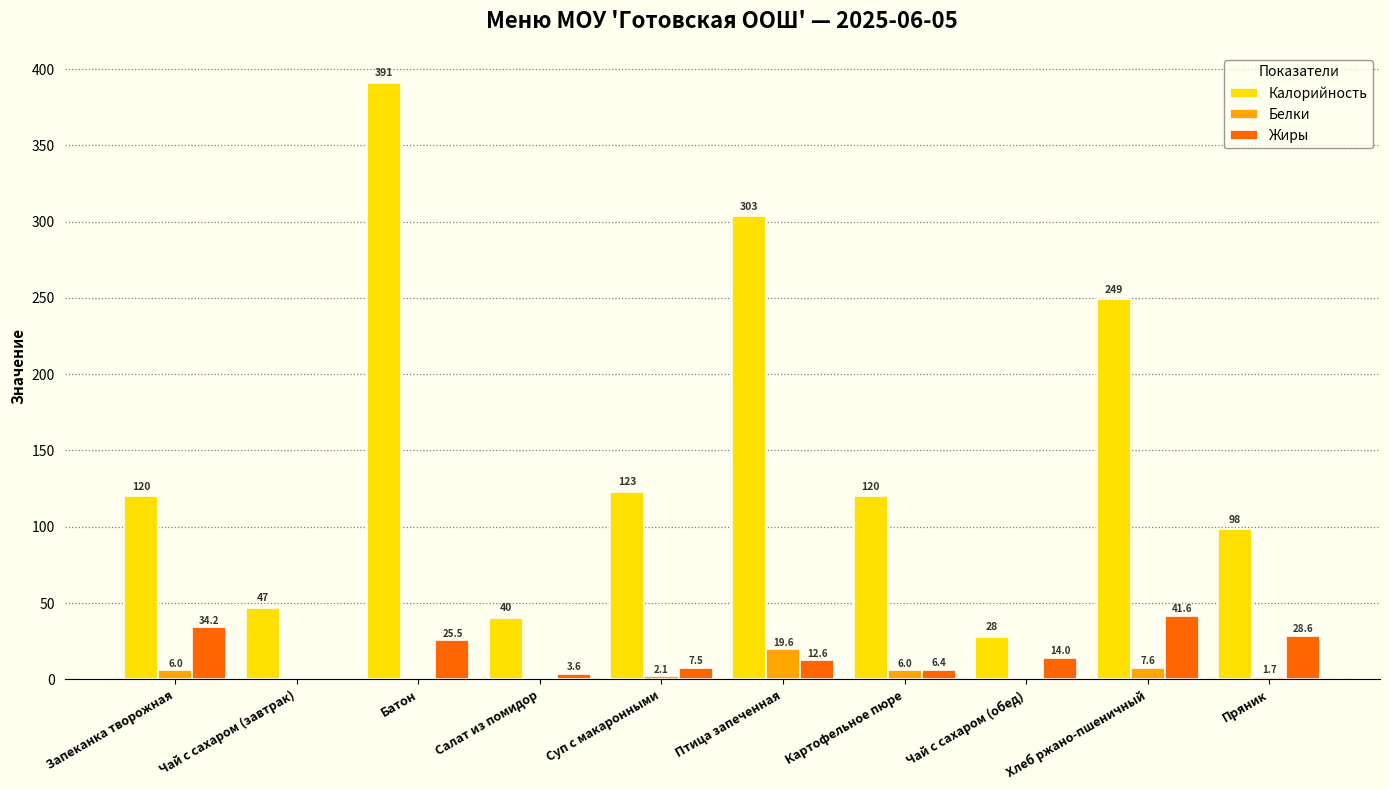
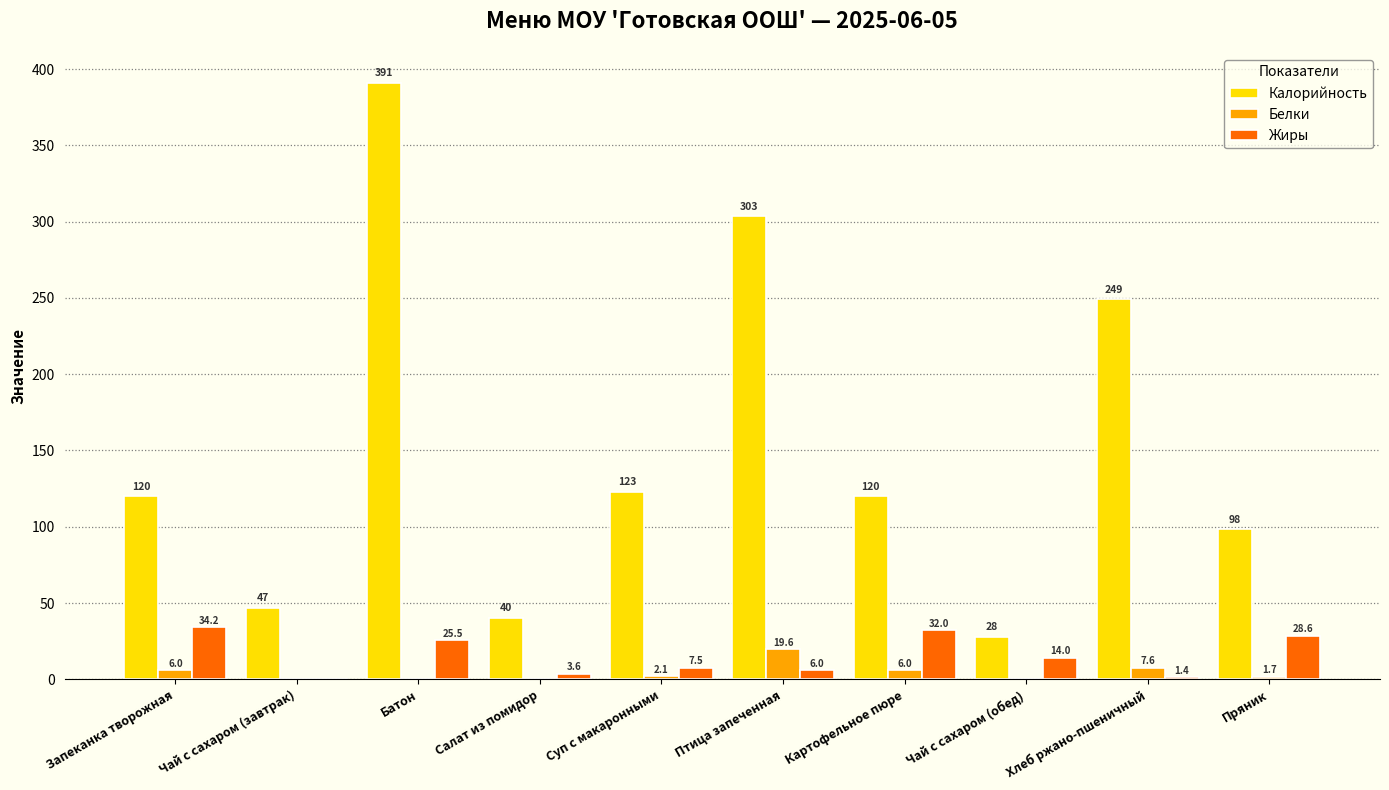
Жиры, Птица запеченная: 12.6 -> 6.0
Жиры, Картофельное пюре: 6.4 -> 32.0
Жиры, Хлеб ржано-пшеничный: 41.6 -> 1.4
